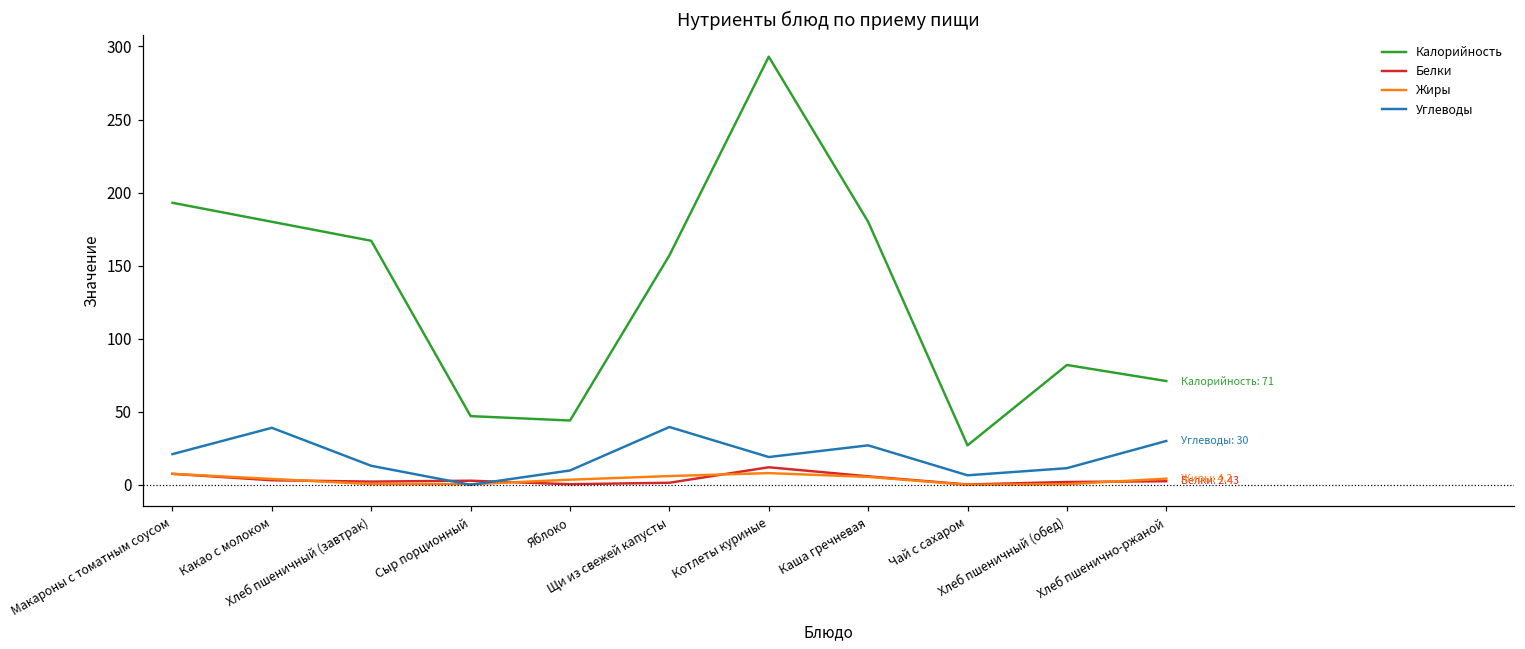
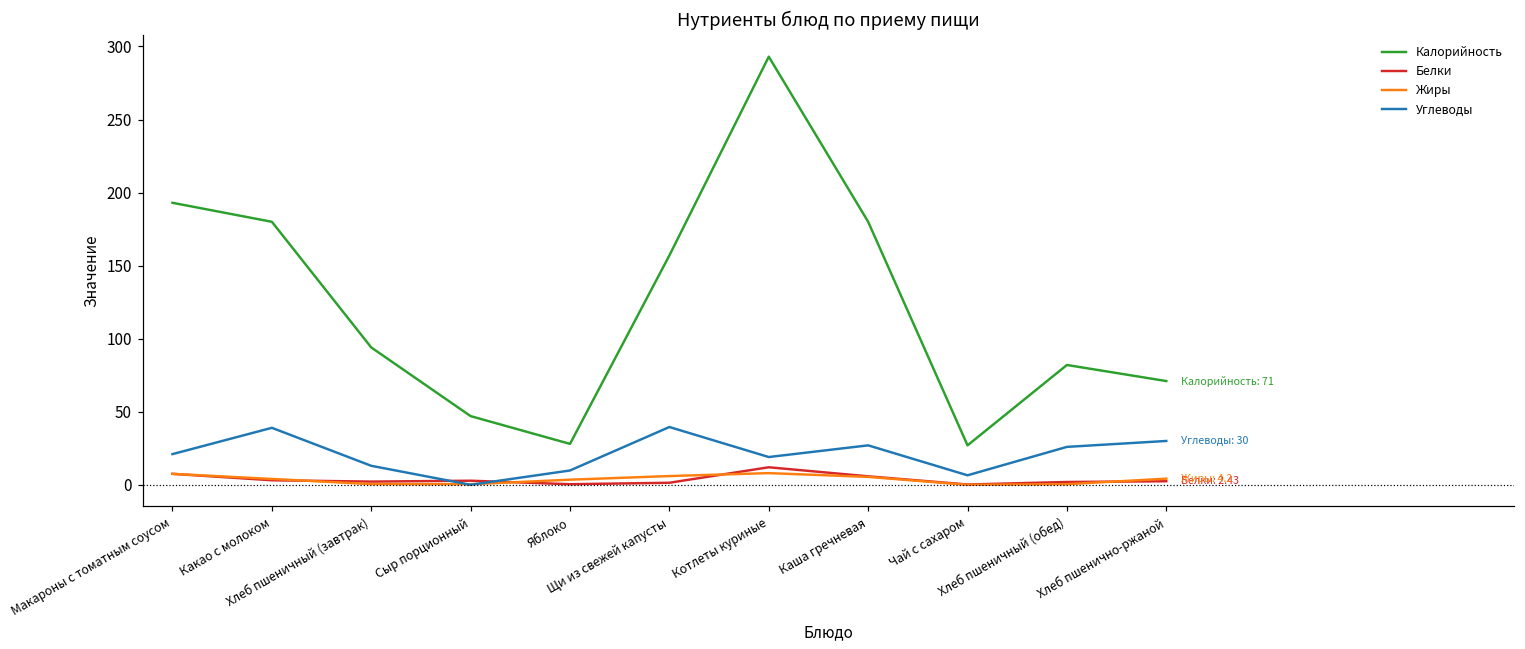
Калорийность, Хлеб пшеничный (завтрак): 167 -> 94
Калорийность, Яблоко: 44 -> 28
Углеводы, Хлеб пшеничный (обед): 11 -> 26
